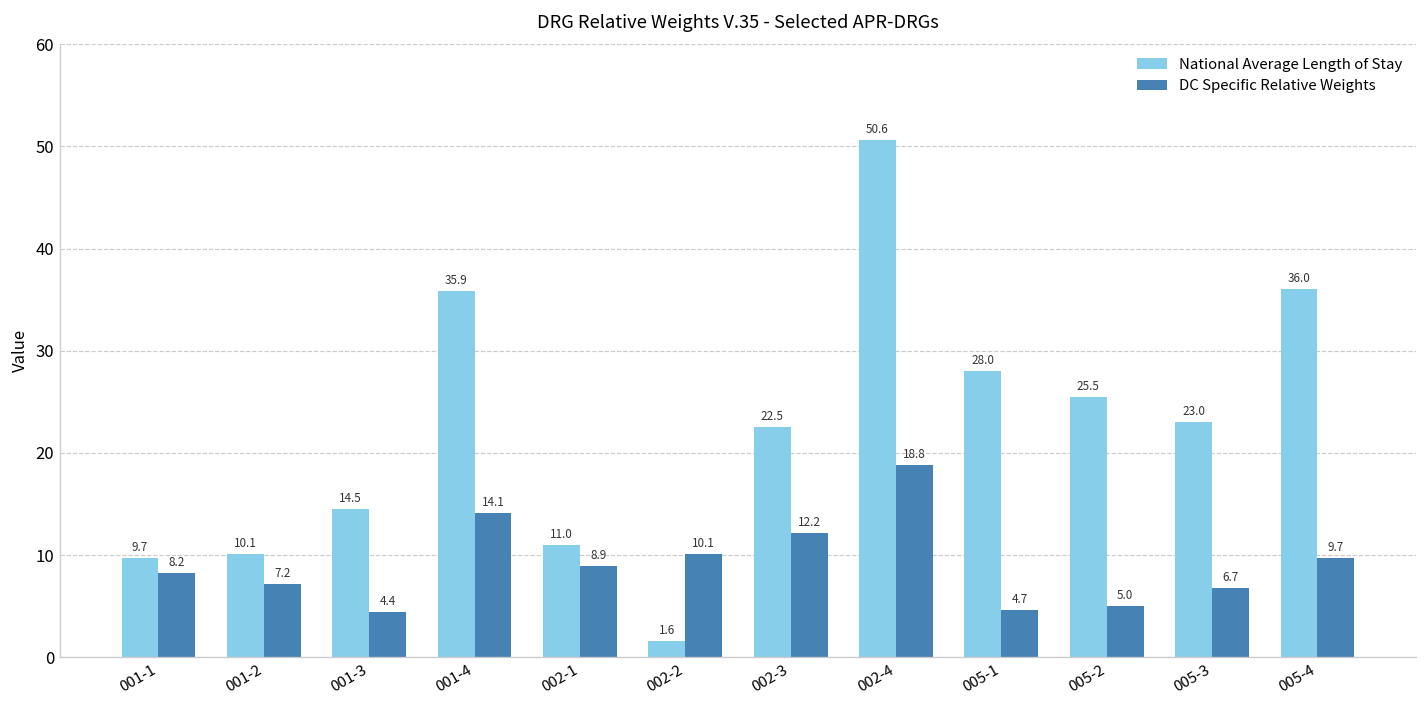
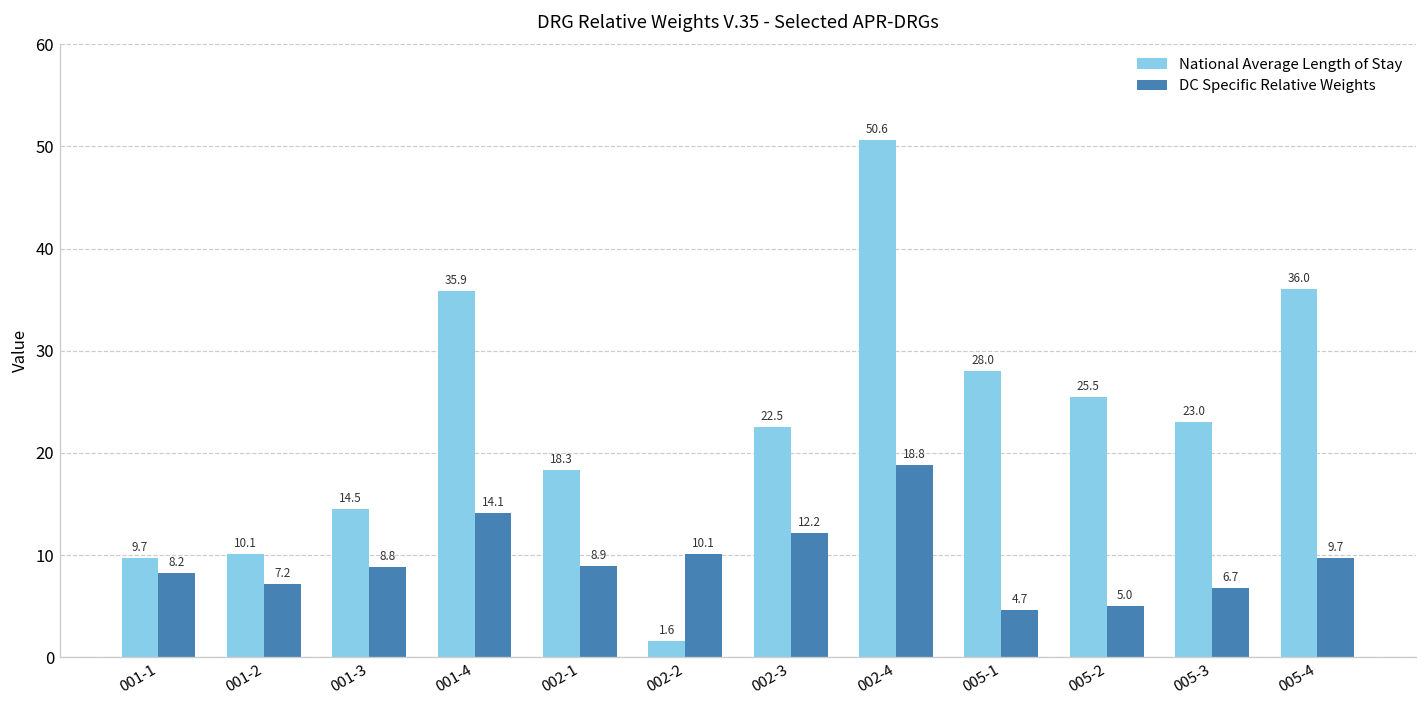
DC Specific Relative Weights, 001-3: 4.4 -> 8.8
National Average Length of Stay, 002-1: 11.0 -> 18.3
